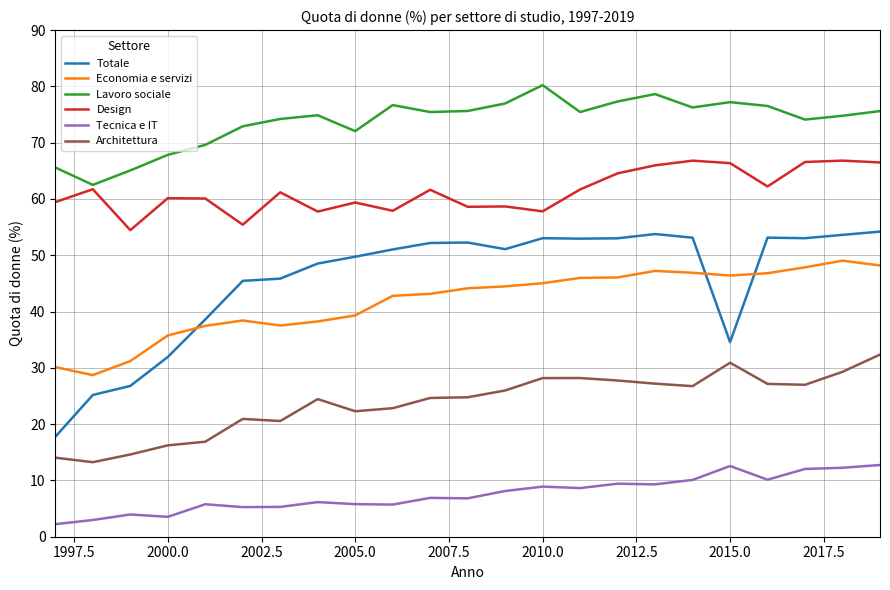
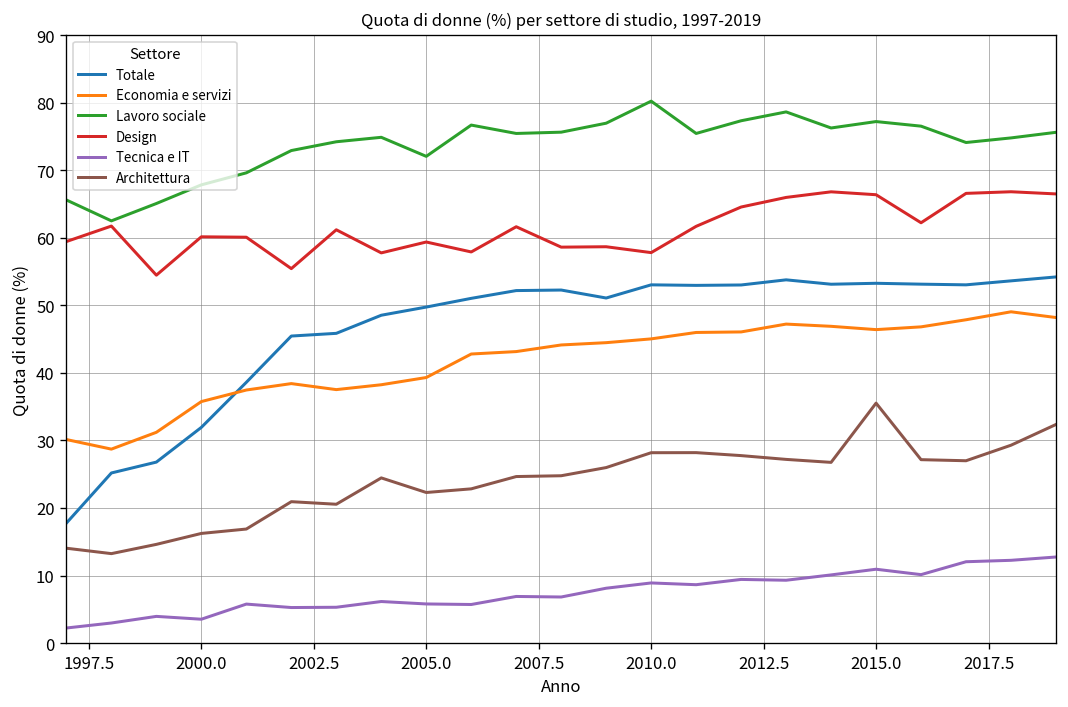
Totale, 2015.0: 35 -> 53
Tecnica e IT, 2015.0: 13 -> 11
Architettura, 2015.0: 31 -> 36
